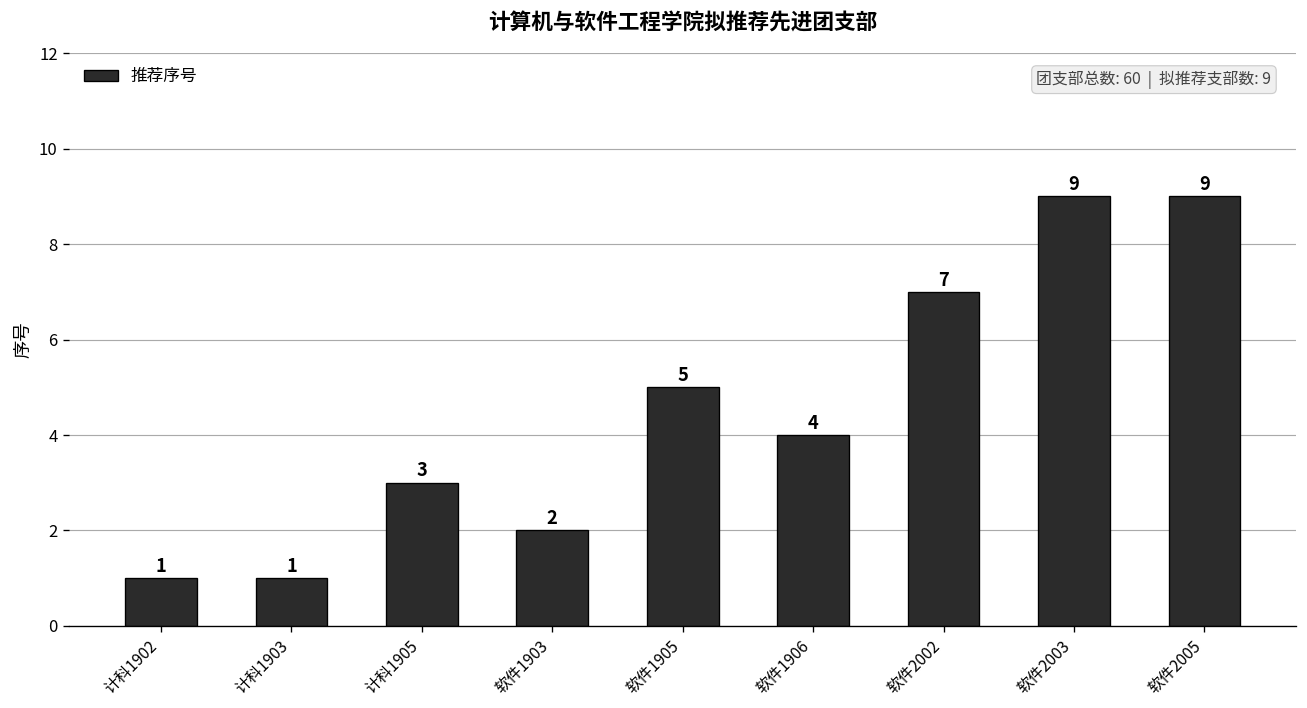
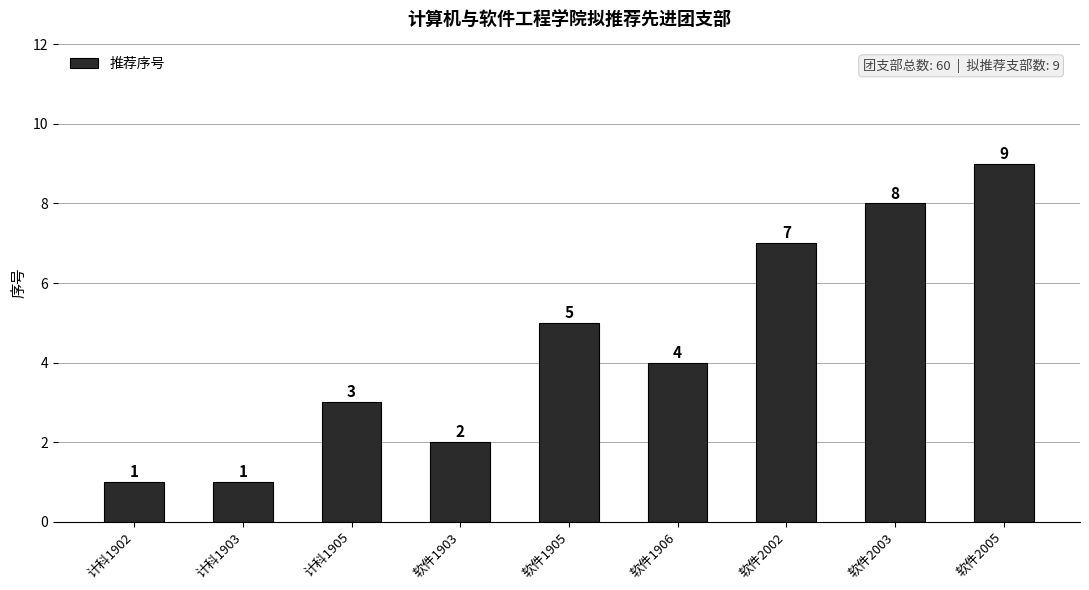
软件2003: 9 -> 8
